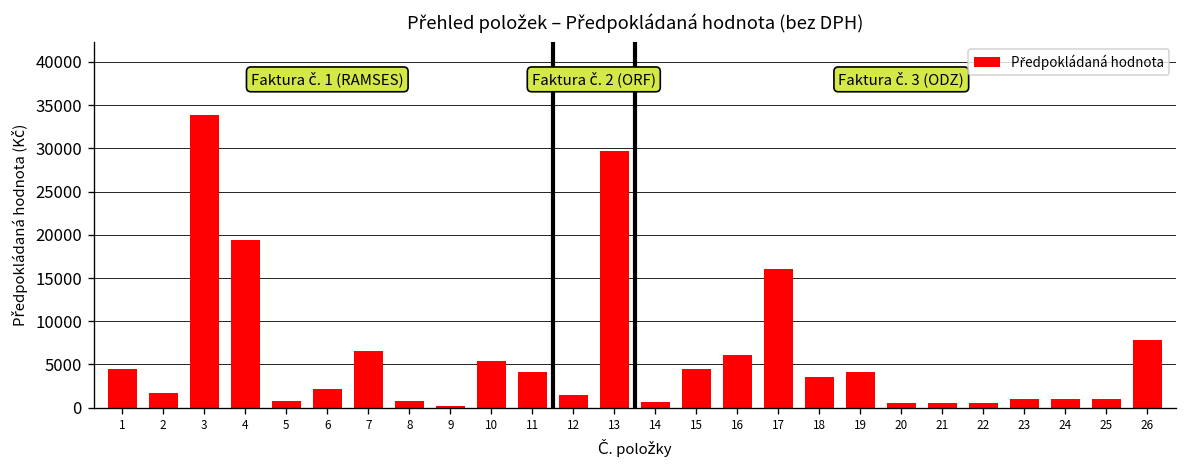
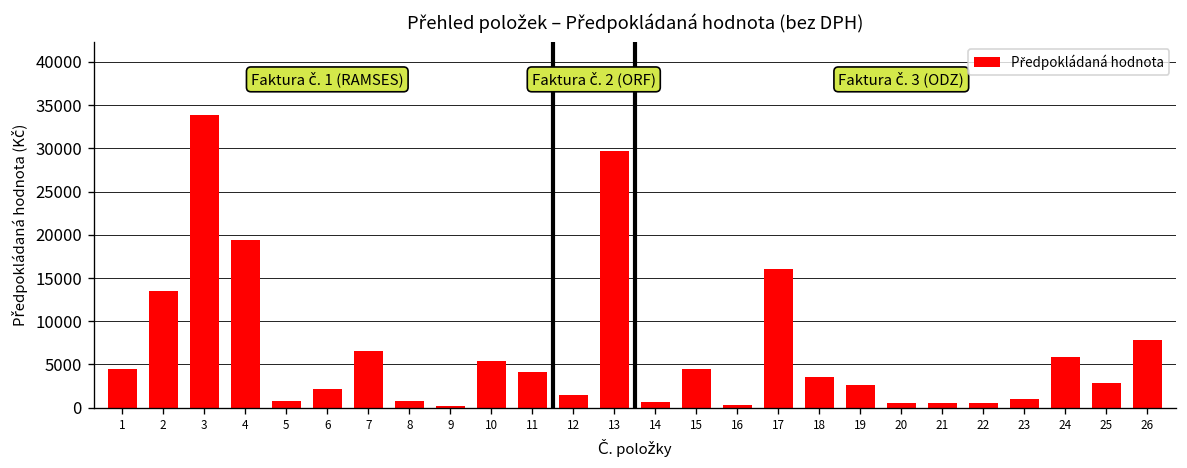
2: 2000 -> 13000
16: 6000 -> 0
19: 4000 -> 3000
24: 1000 -> 6000
25: 1000 -> 3000
